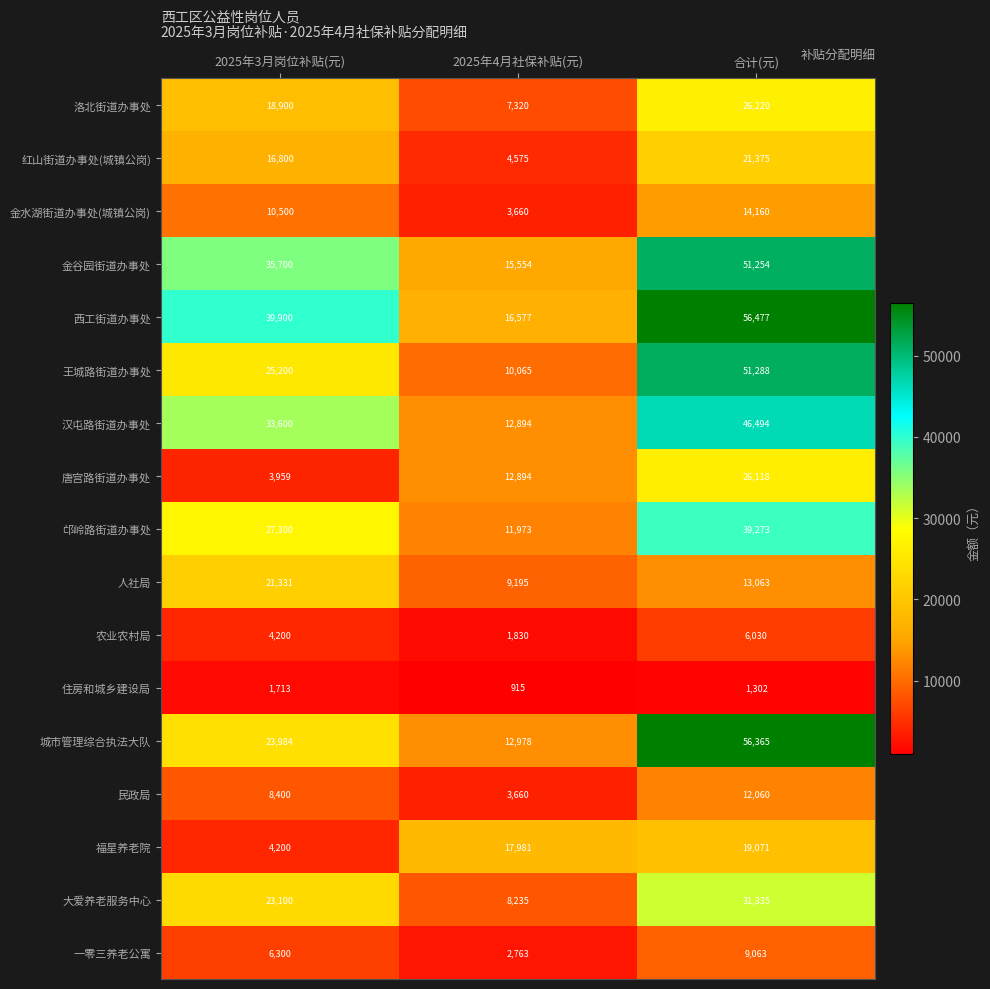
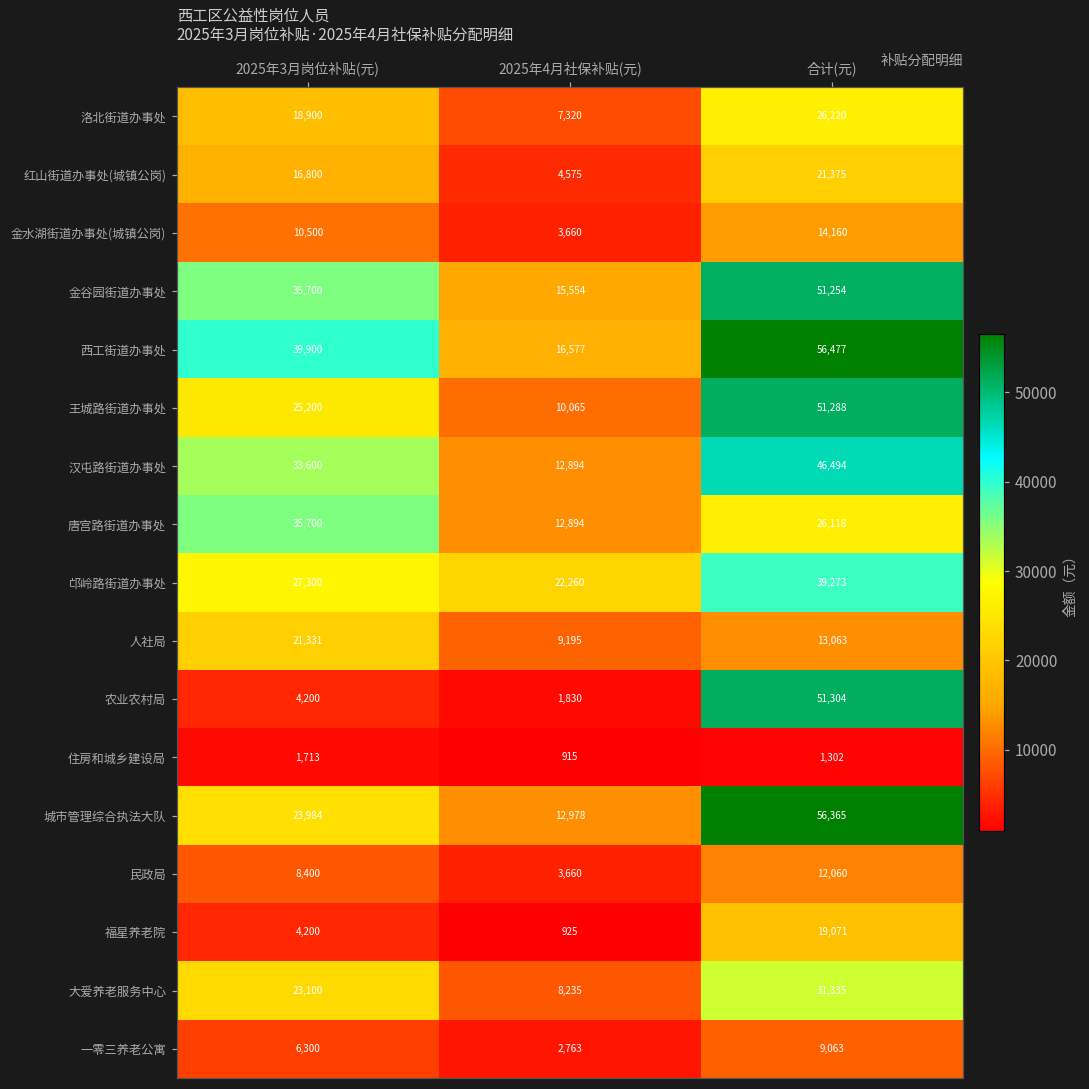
唐宫路街道办事处, 2025年3月岗位补贴(元): 3,959 -> 35,700
邙岭路街道办事处, 2025年4月社保补贴(元): 11,973 -> 22,260
农业农村局, 合计(元): 6,030 -> 51,304
福星养老院, 2025年4月社保补贴(元): 17,981 -> 925
